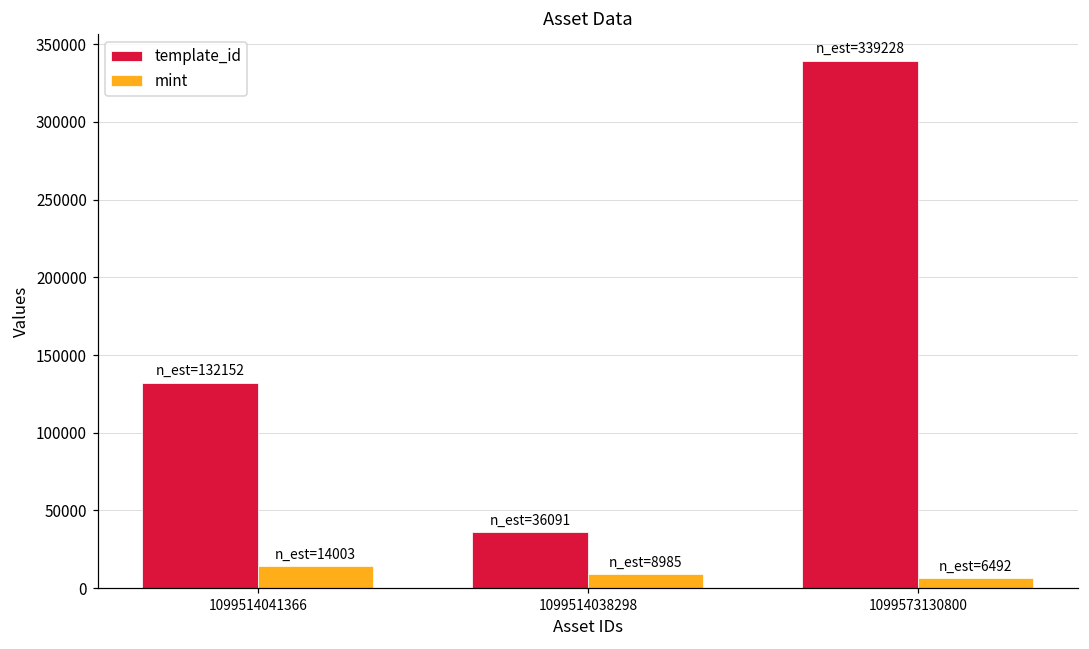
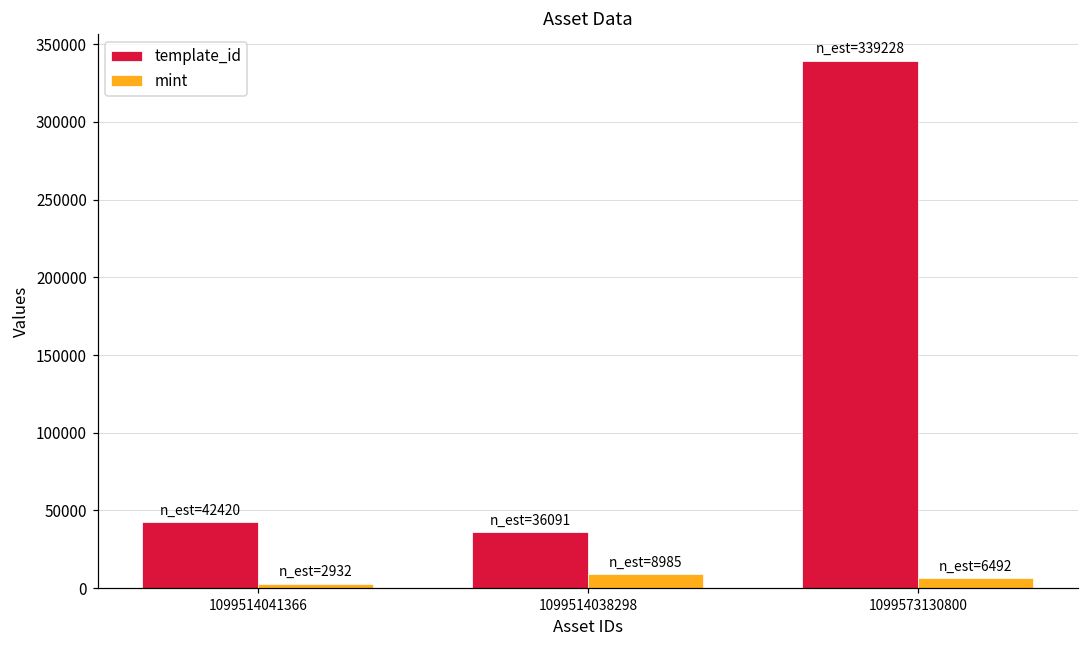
template_id, 1099514041366: 132152 -> 42420
mint, 1099514041366: 14003 -> 2932
